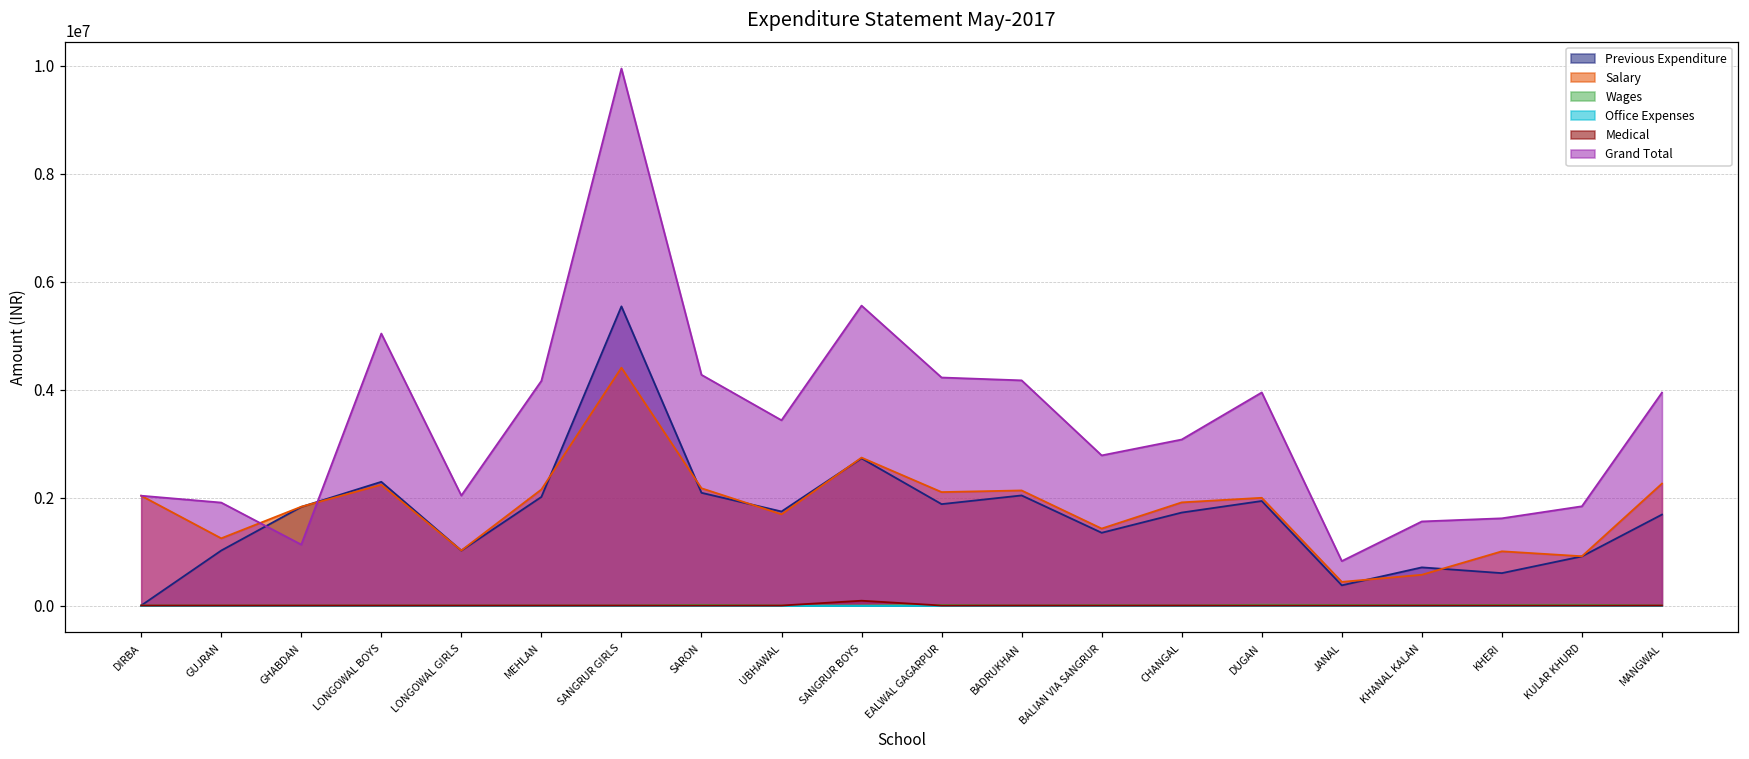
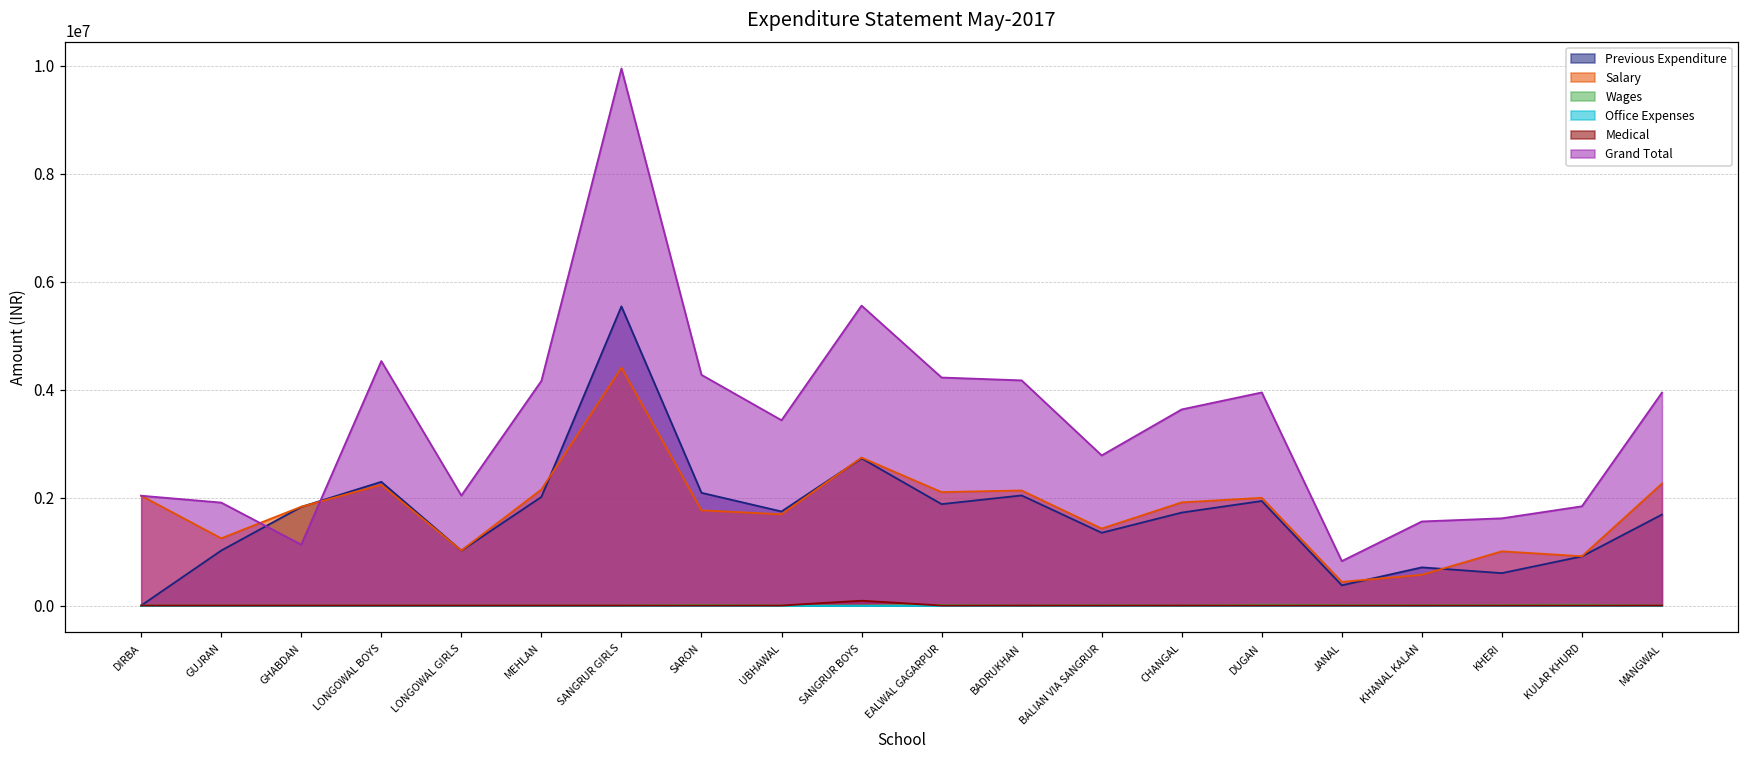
Grand Total, LONGOWAL BOYS: 5000000 -> 4500000
Salary, SARON: 2200000 -> 1800000
Grand Total, CHANGAL: 3100000 -> 3600000
